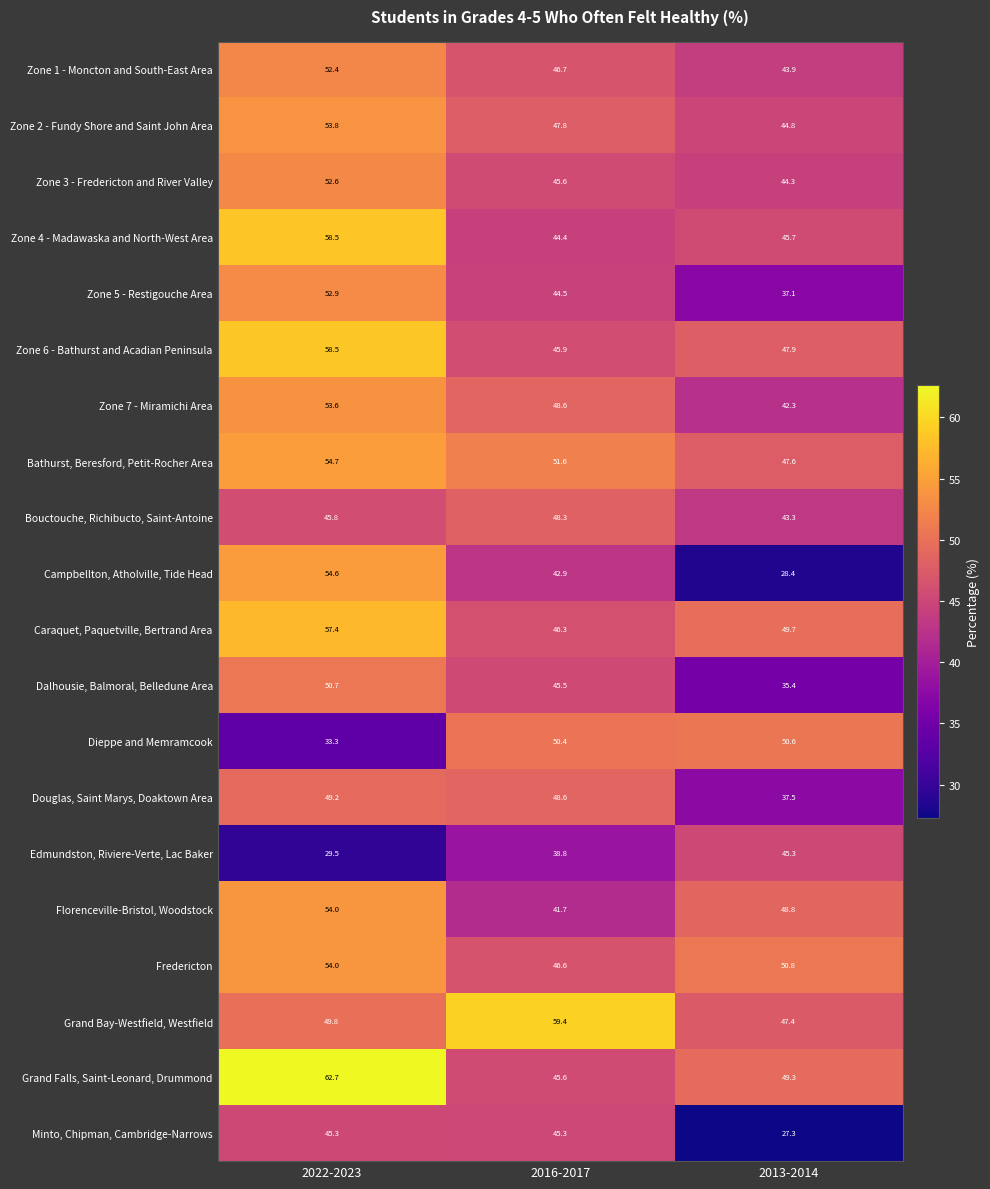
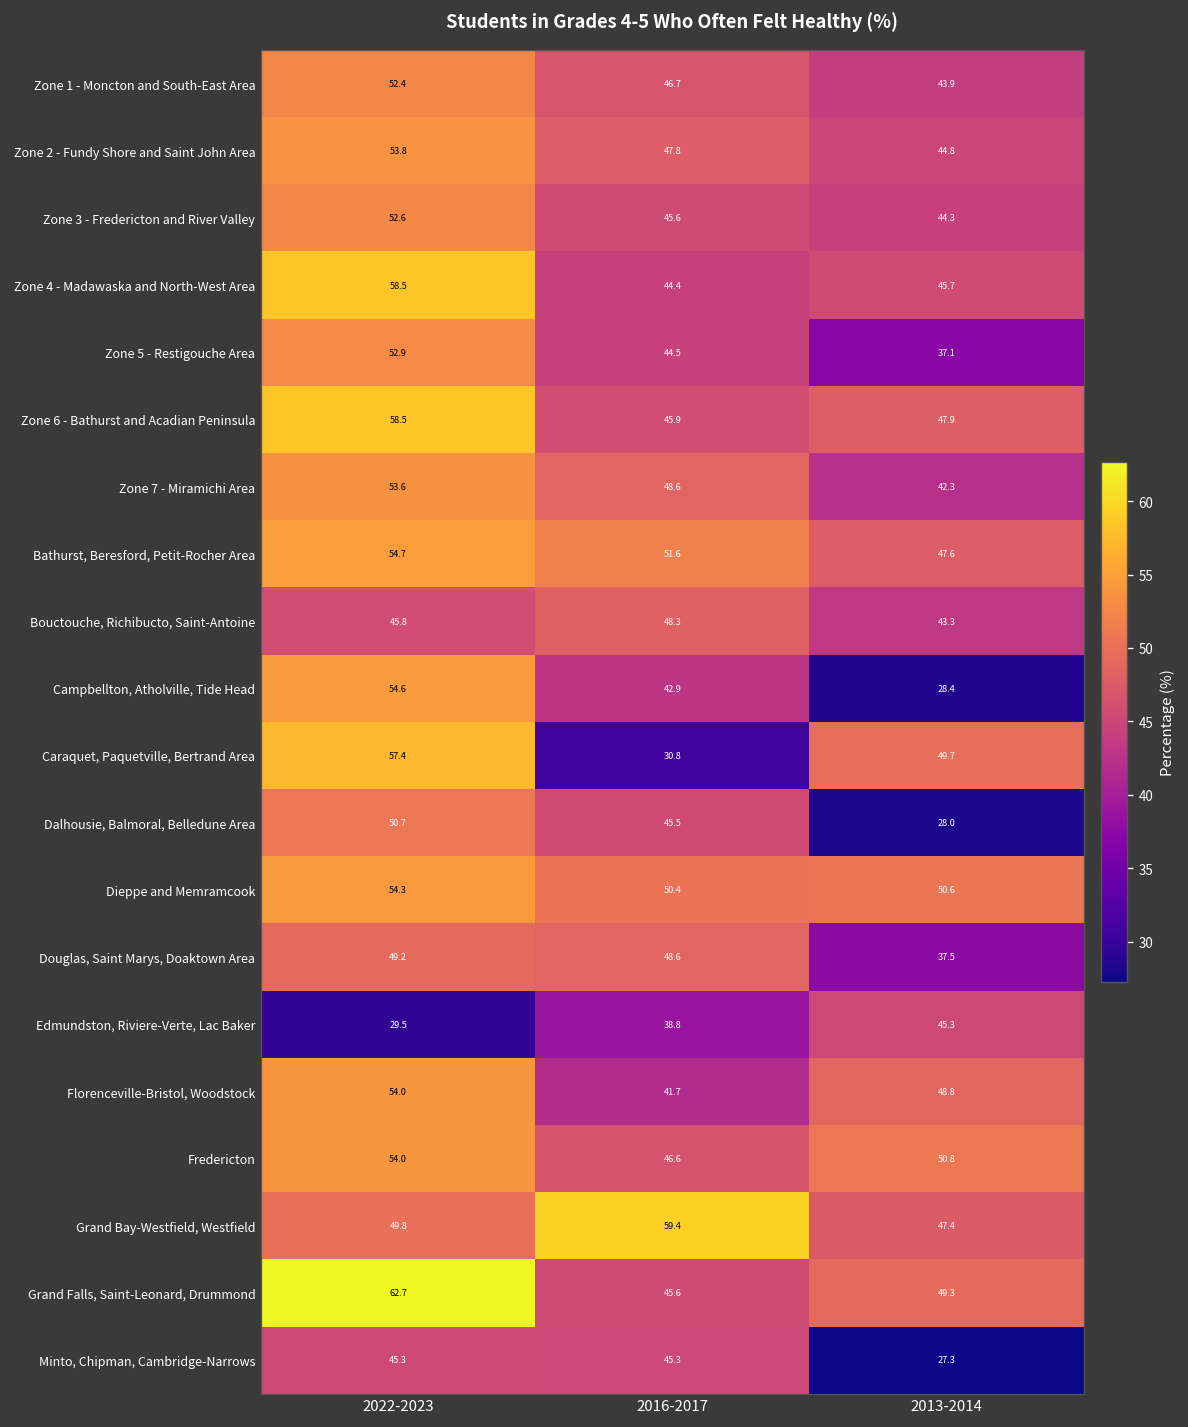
Caraquet, Paquetville, Bertrand Area, 2016-2017: 46.3 -> 30.8
Dalhousie, Balmoral, Belledune Area, 2013-2014: 35.4 -> 28.0
Dieppe and Memramcook, 2022-2023: 33.3 -> 54.3
